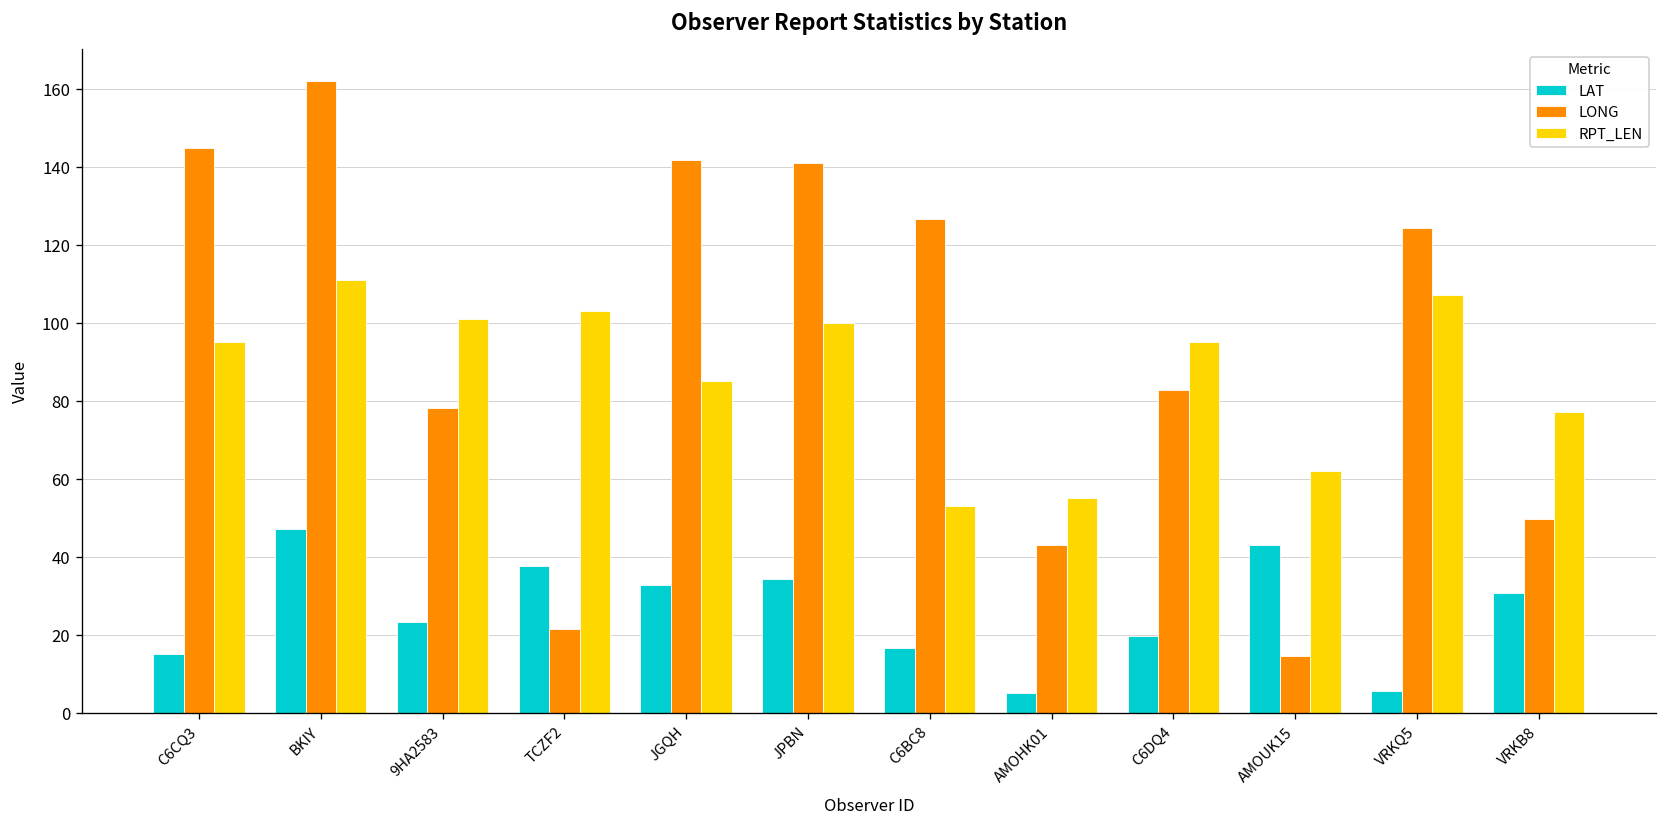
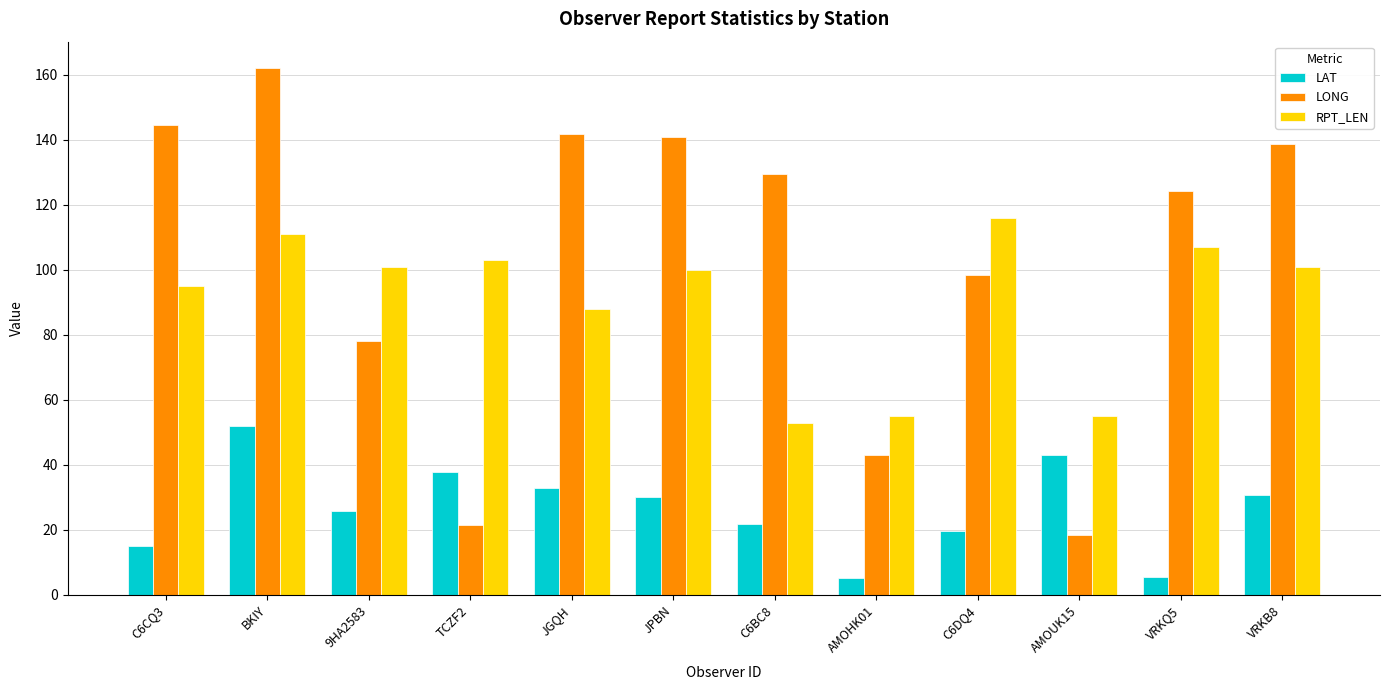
LAT, BKIY: 47 -> 52
LAT, 9HA2583: 23 -> 26
RPT_LEN, JGQH: 85 -> 88
LAT, JPBN: 34 -> 30
LAT, C6BC8: 17 -> 22
LONG, C6BC8: 127 -> 130
LONG, C6DQ4: 83 -> 98
RPT_LEN, C6DQ4: 95 -> 116
LONG, AMOUK15: 15 -> 18
RPT_LEN, AMOUK15: 62 -> 55
LONG, VRKB8: 50 -> 139
RPT_LEN, VRKB8: 77 -> 101
